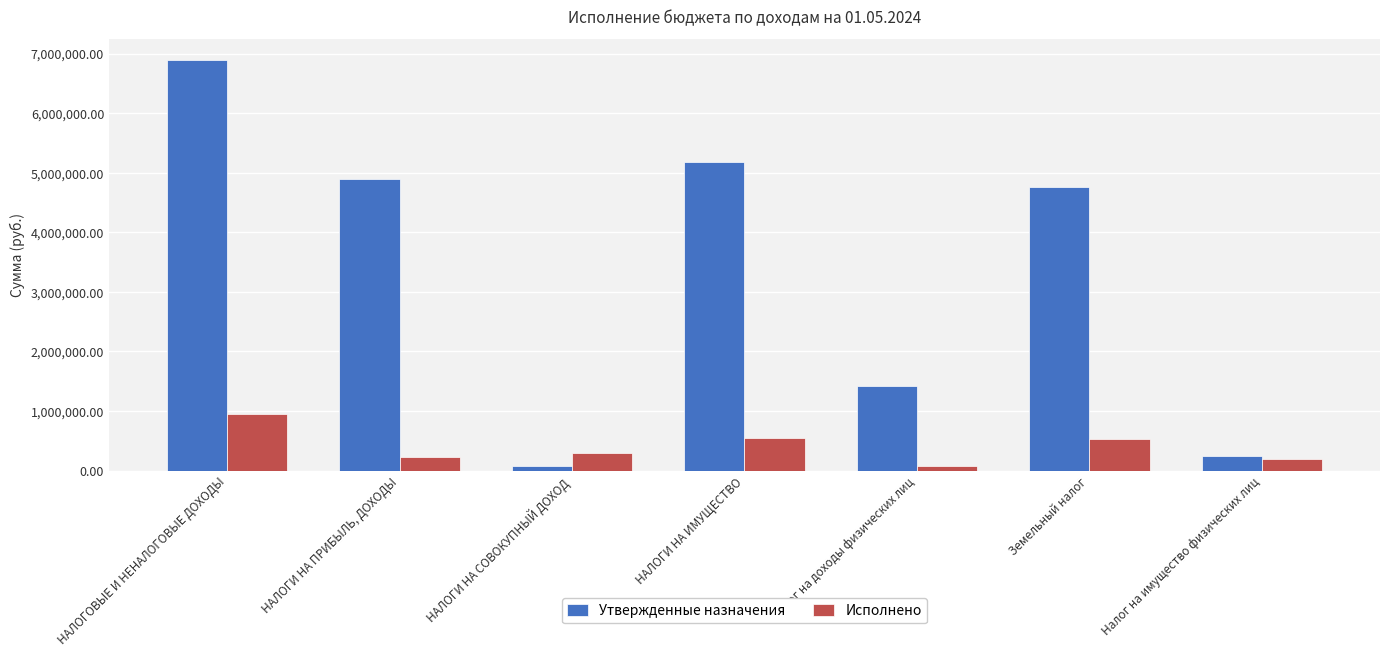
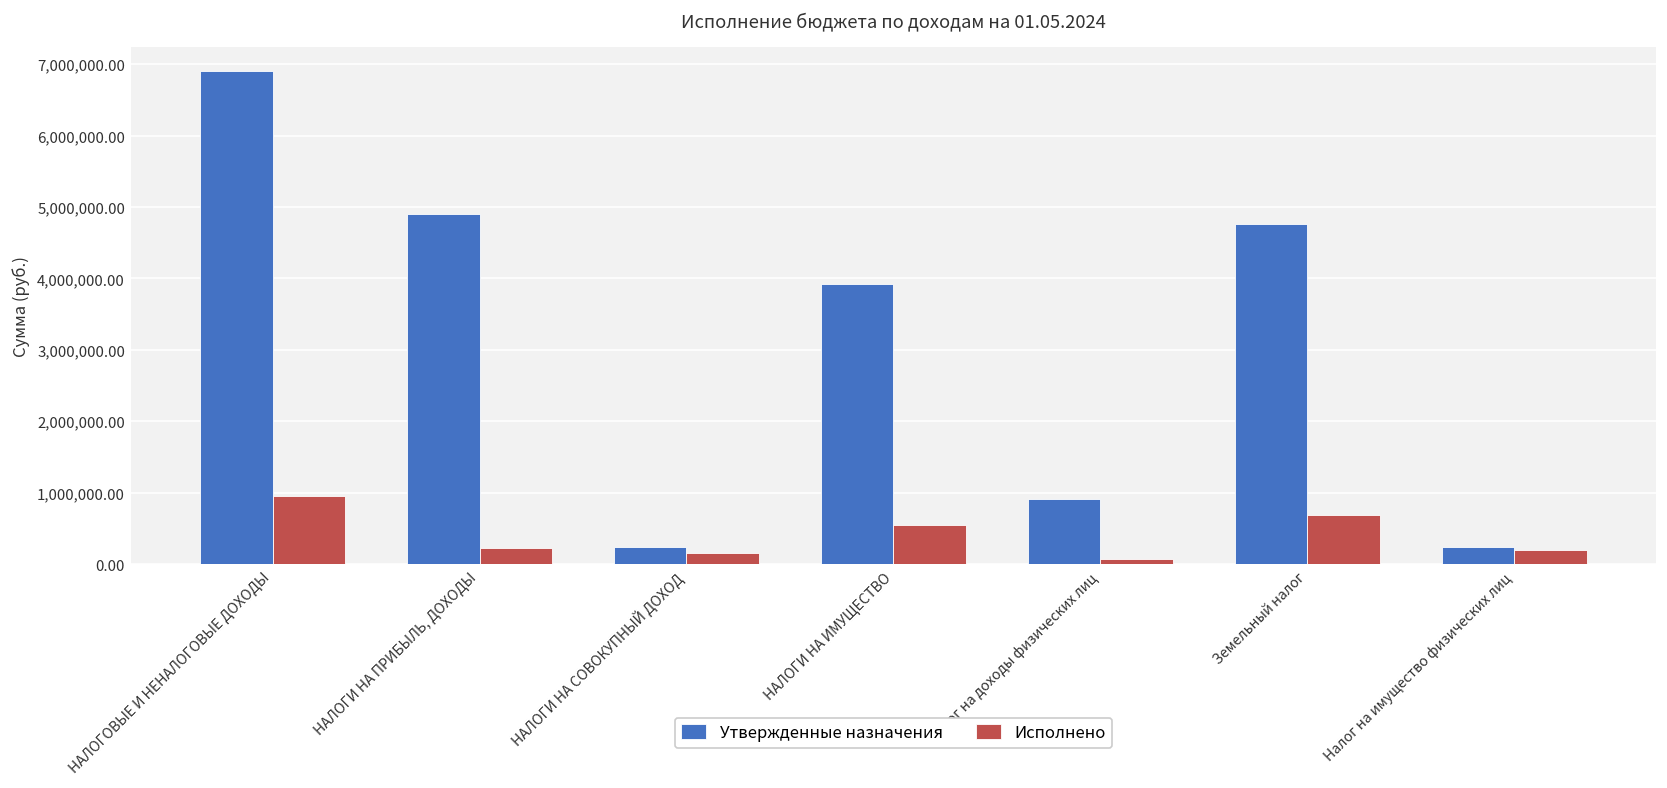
Утвержденные назначения, НАЛОГИ НА СОВОКУПНЫЙ ДОХОД: 100,000 -> 200,000
Исполнено, НАЛОГИ НА СОВОКУПНЫЙ ДОХОД: 300,000 -> 200,000
Утвержденные назначения, НАЛОГИ НА ИМУЩЕСТВО: 5,200,000 -> 3,900,000
Утвержденные назначения, Налог на доходы физических лиц: 1,400,000 -> 900,000
Исполнено, Земельный налог: 500,000 -> 700,000
